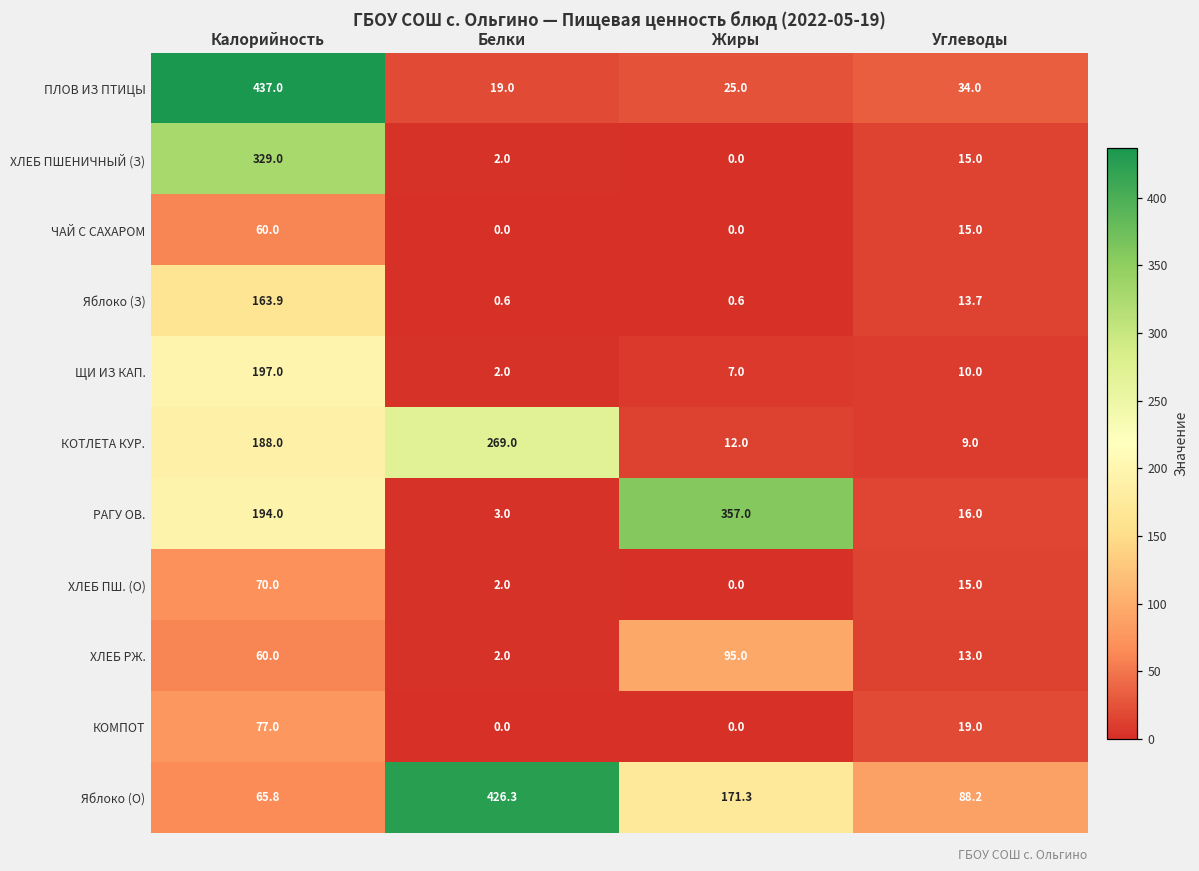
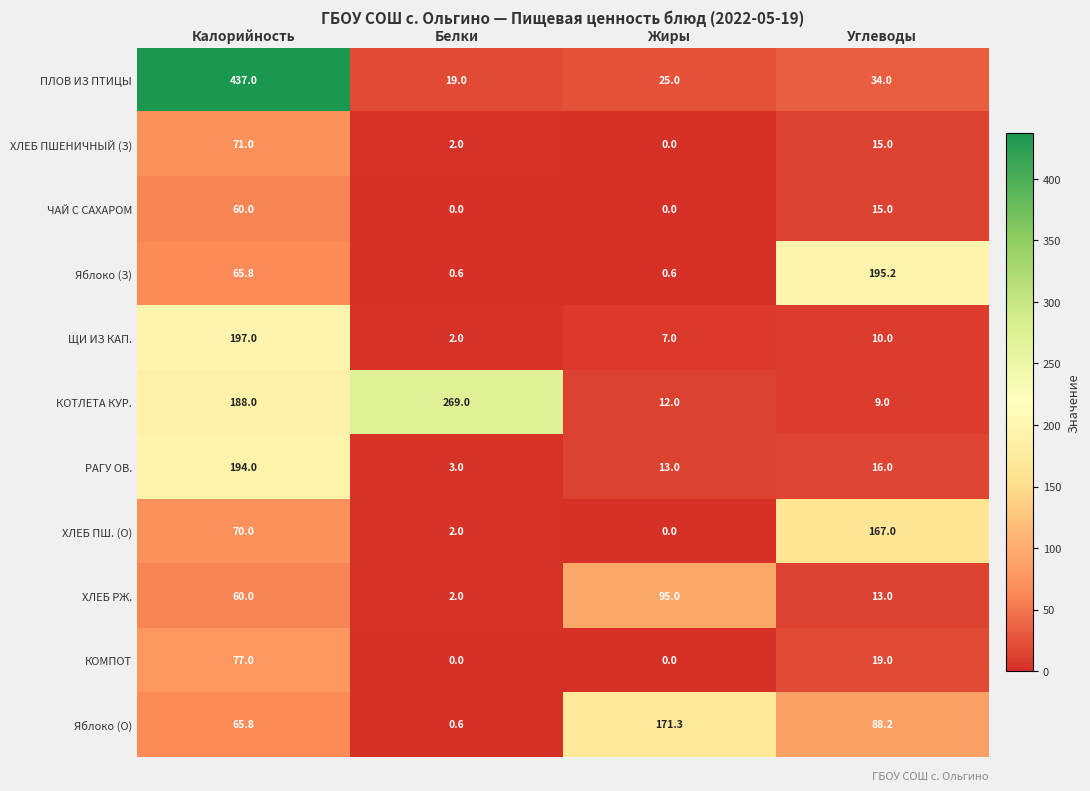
ХЛЕБ ПШЕНИЧНЫЙ (З), Калорийность: 329.0 -> 71.0
Яблоко (З), Калорийность: 163.9 -> 65.8
Яблоко (З), Углеводы: 13.7 -> 195.2
РАГУ ОВ., Жиры: 357.0 -> 13.0
ХЛЕБ ПШ. (О), Углеводы: 15.0 -> 167.0
Яблоко (О), Белки: 426.3 -> 0.6
